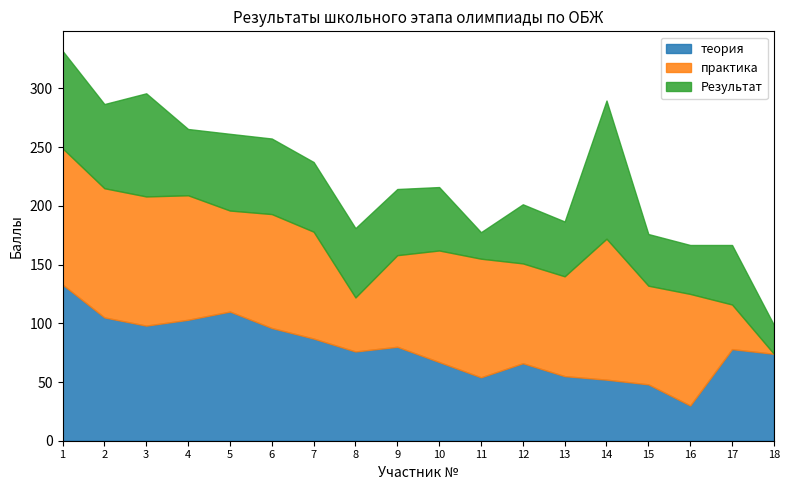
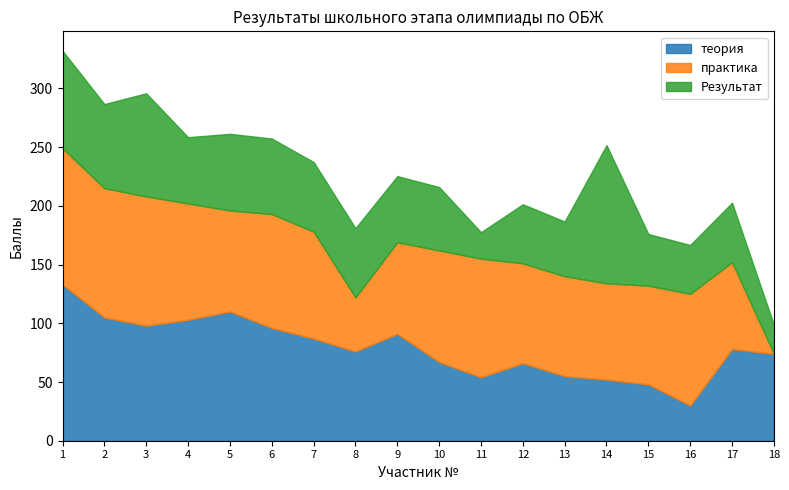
практика, 4: 106 -> 99
теория, 9: 80 -> 91
практика, 14: 120 -> 82
практика, 17: 38 -> 74
